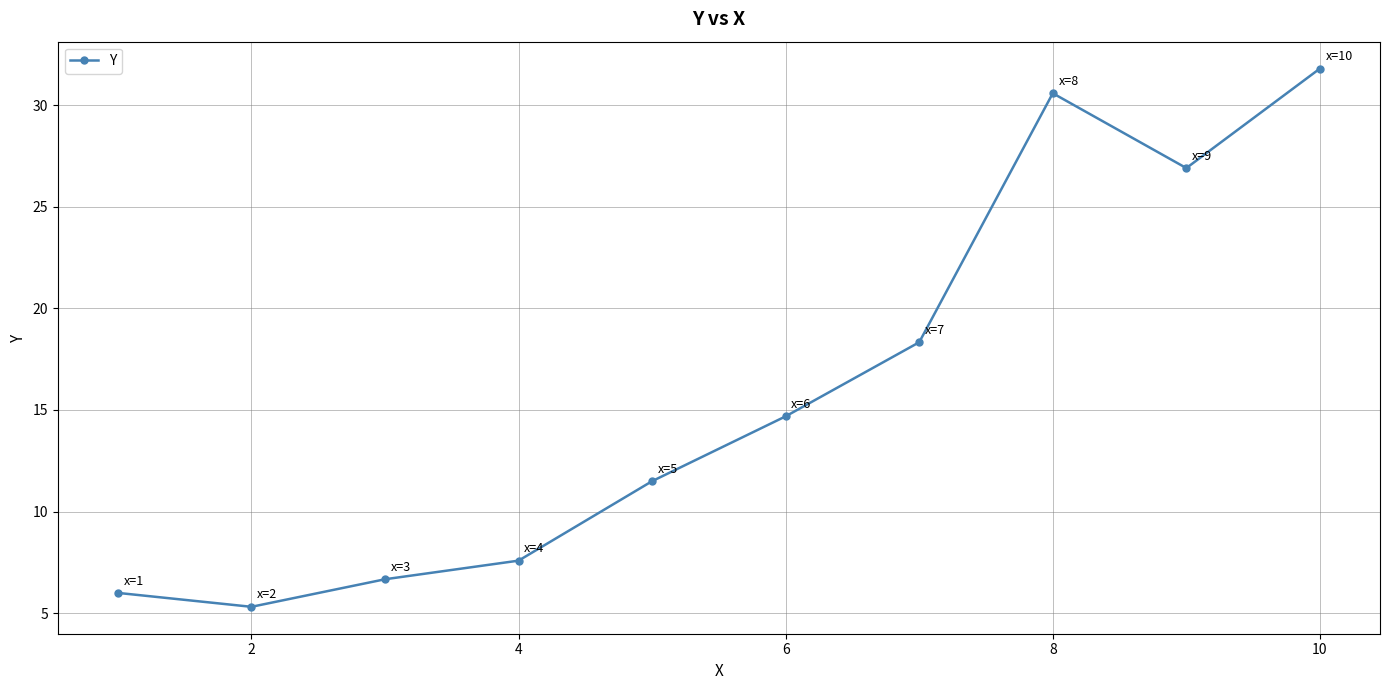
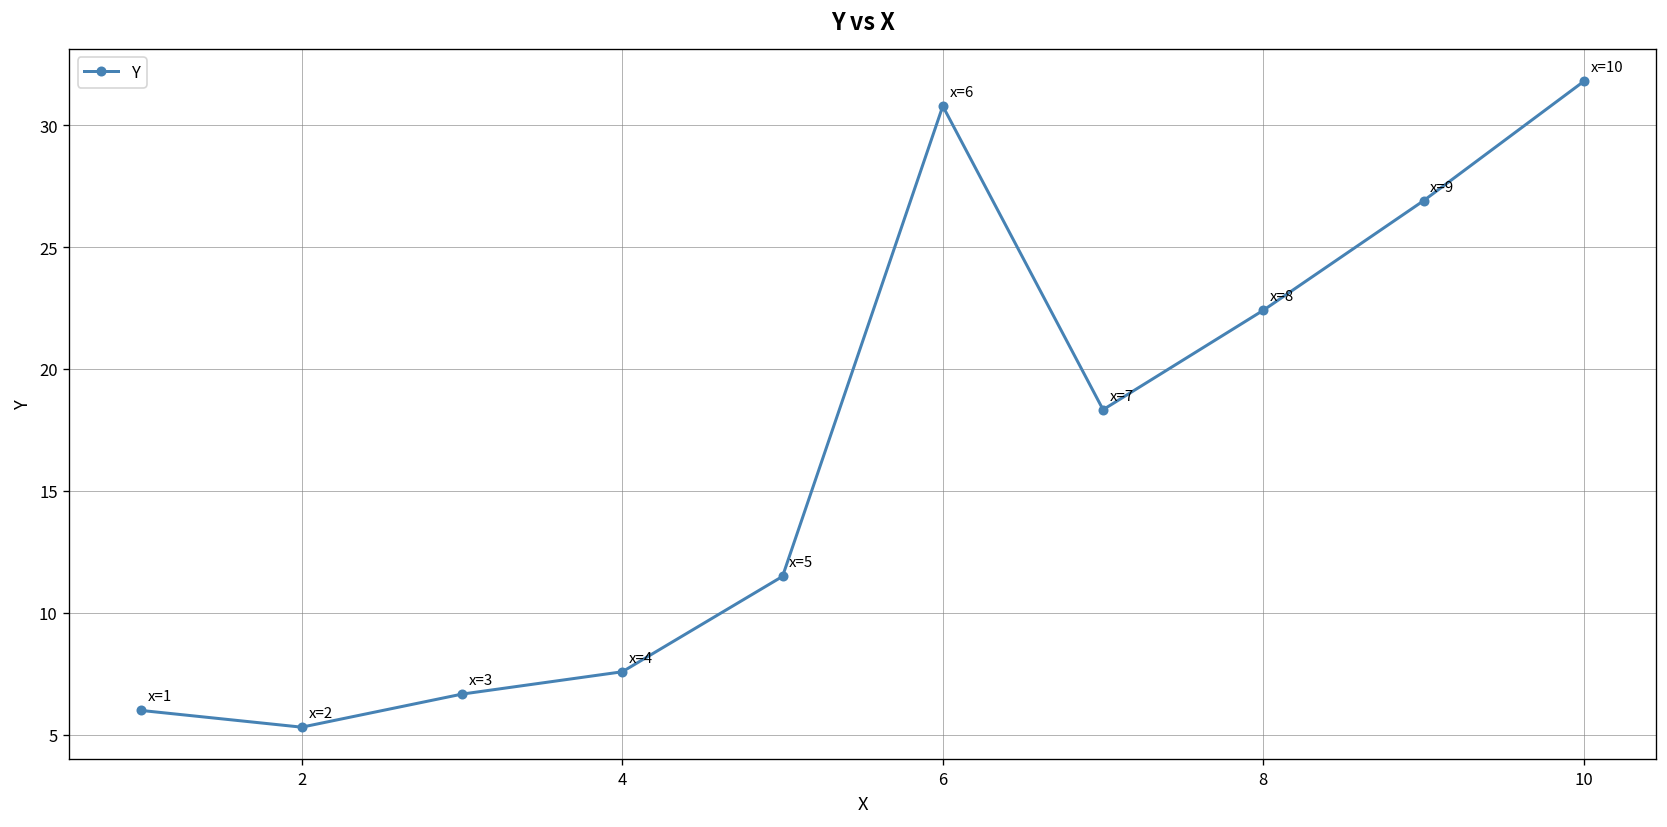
6: 14.7 -> 30.8
8: 30.6 -> 22.4
